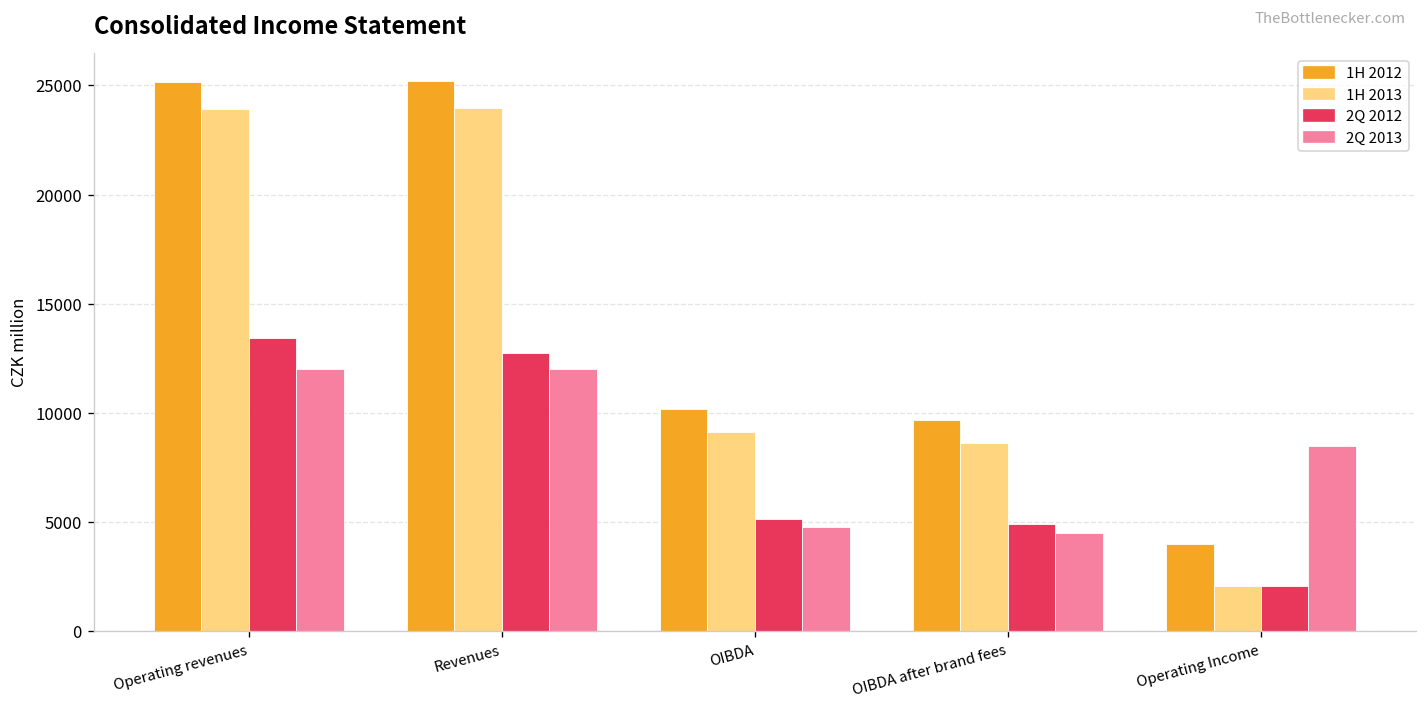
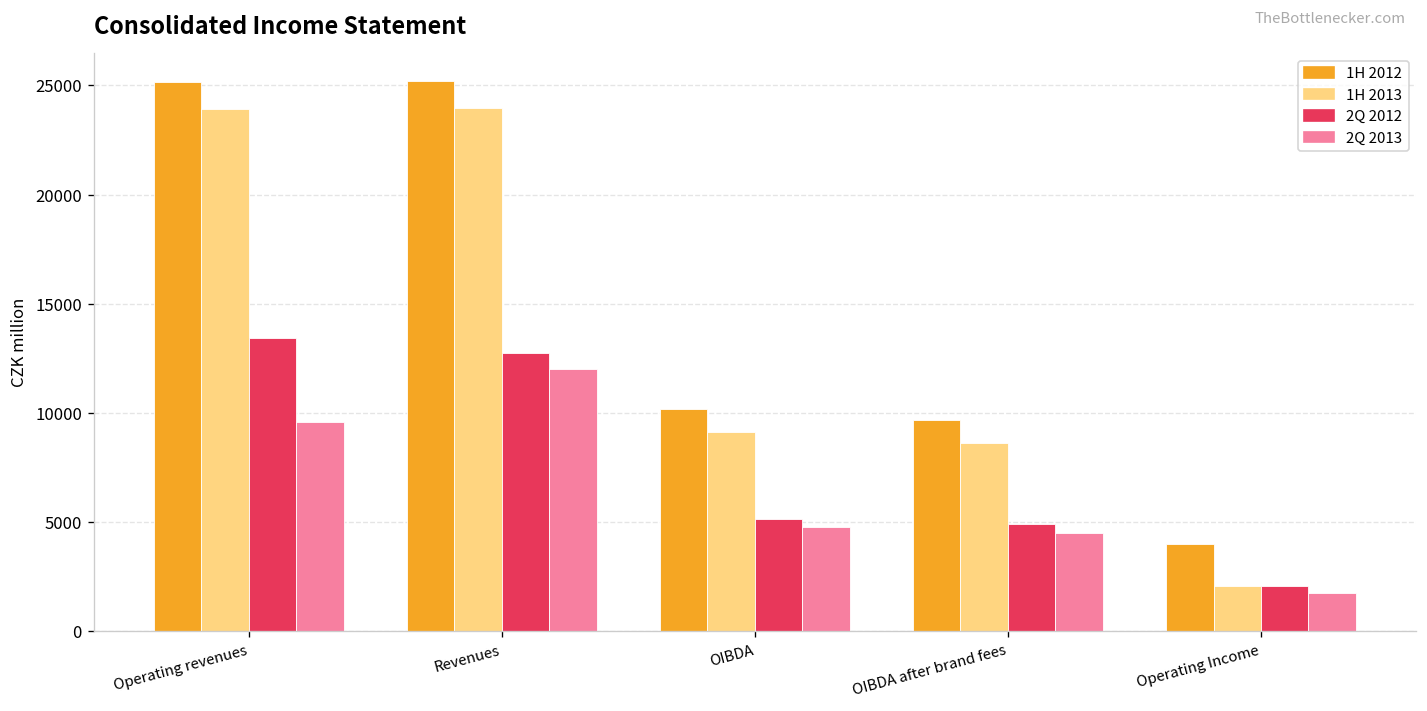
2Q 2013, Operating revenues: 12000 -> 9600
2Q 2013, Operating Income: 8500 -> 1700
